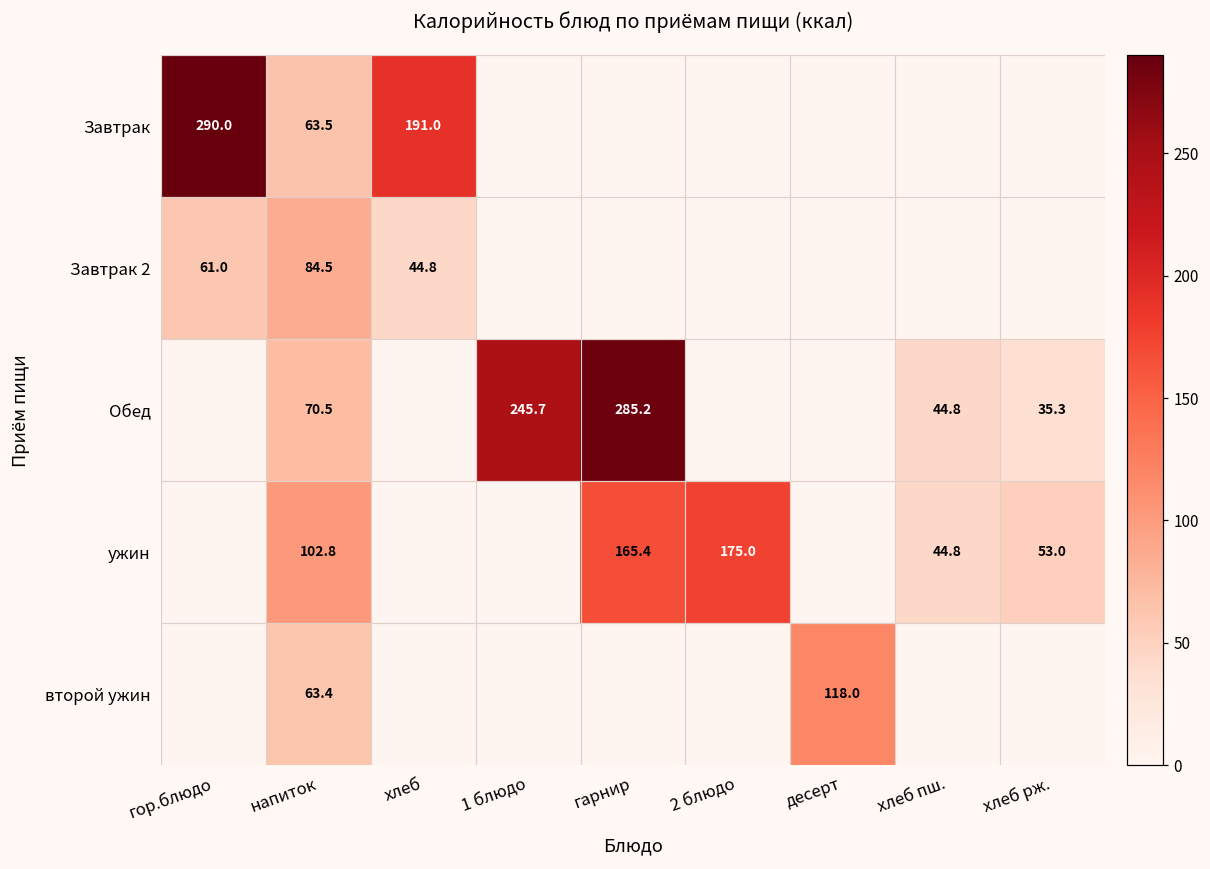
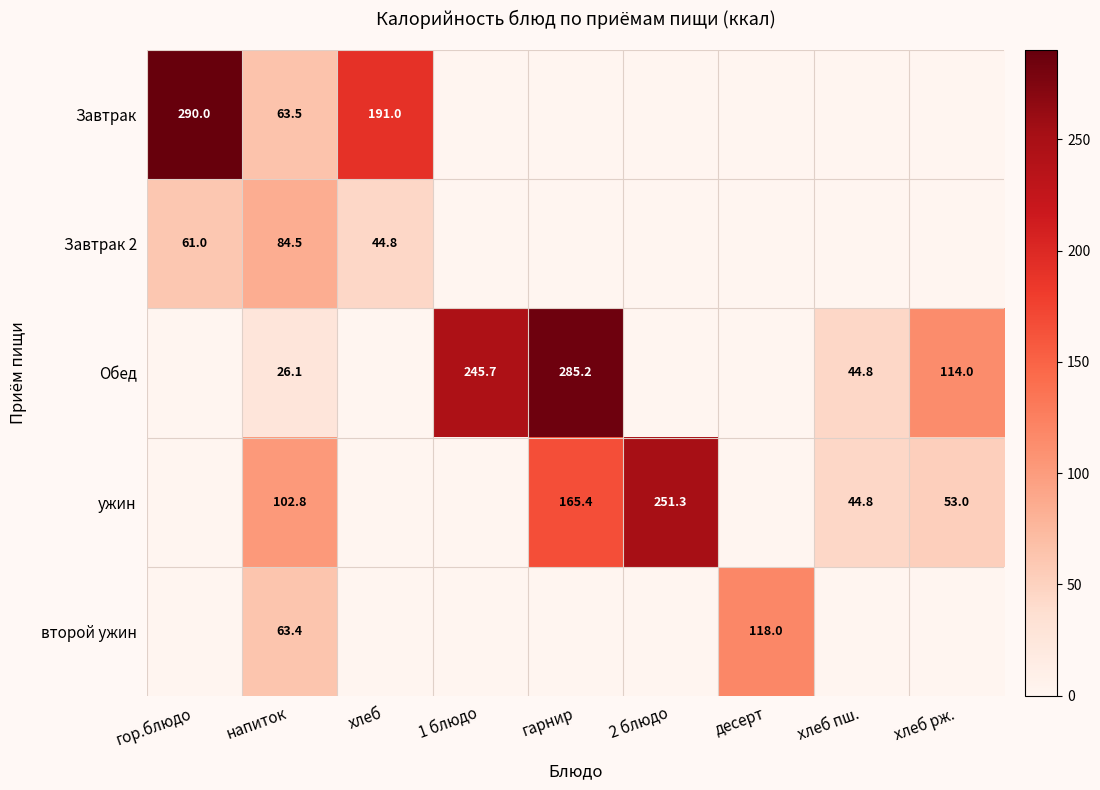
Обед, напиток: 70.5 -> 26.1
Обед, хлеб рж.: 35.3 -> 114.0
ужин, 2 блюдо: 175.0 -> 251.3
